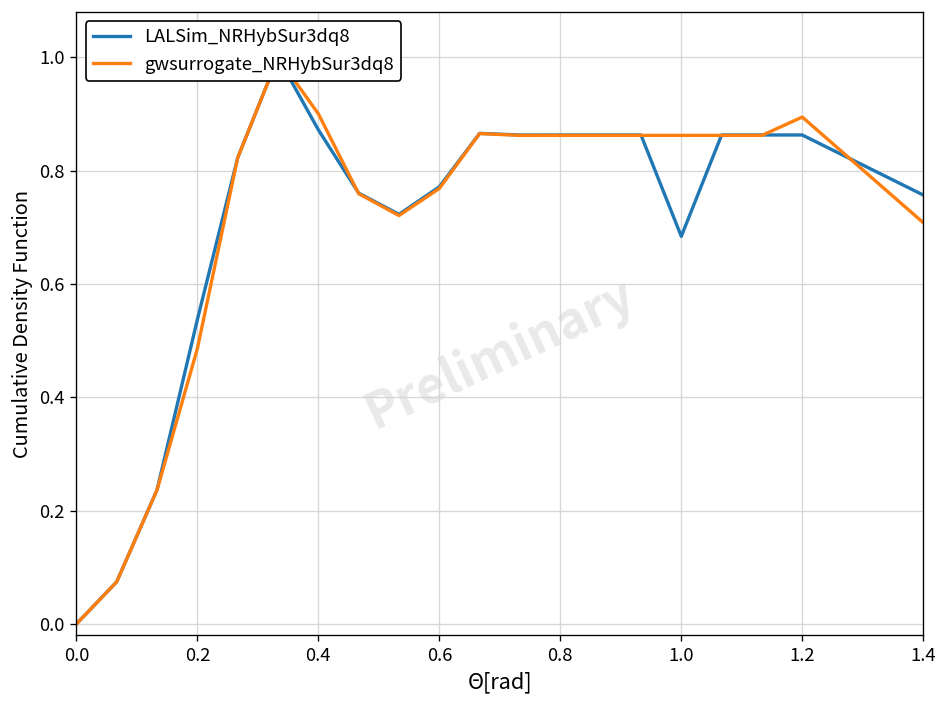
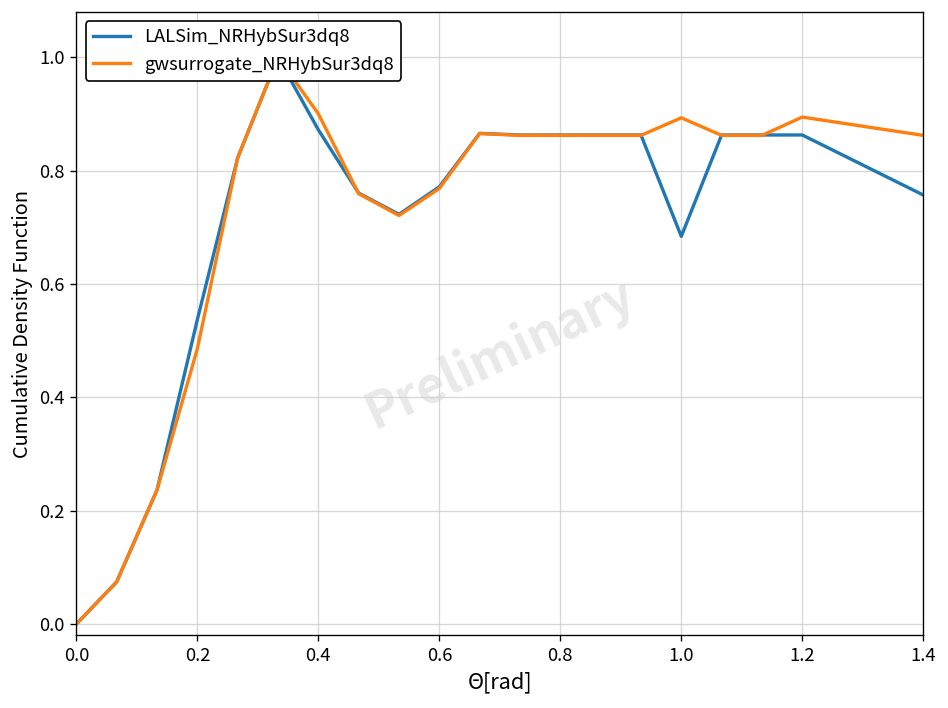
gwsurrogate_NRHybSur3dq8, 1.0: 0.86 -> 0.89
gwsurrogate_NRHybSur3dq8, 1.4: 0.71 -> 0.86
